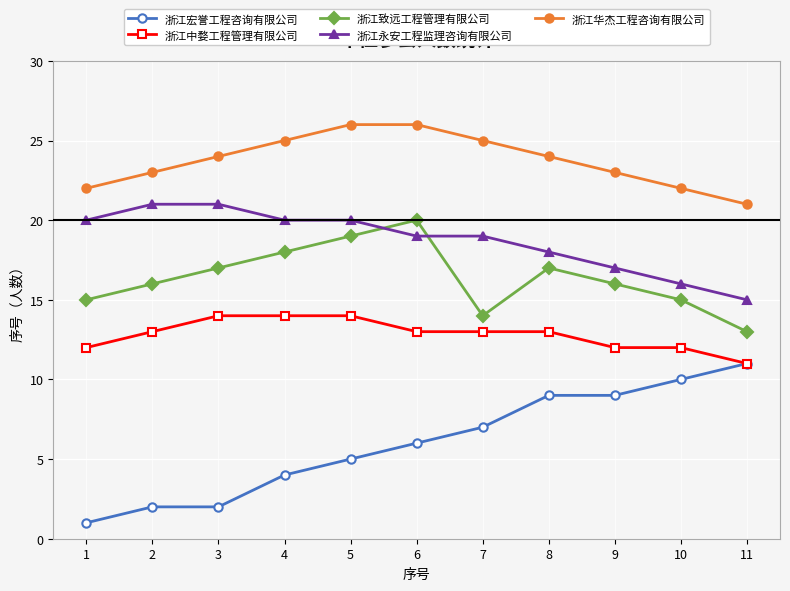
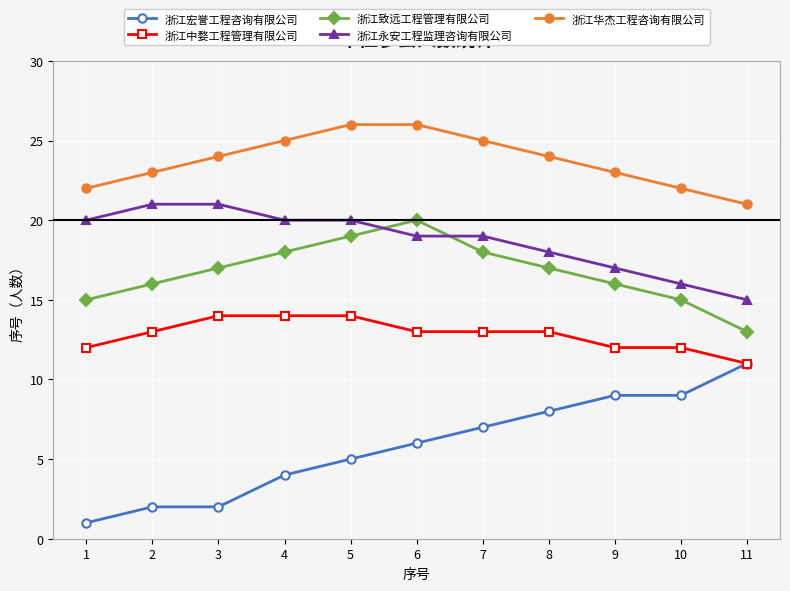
浙江致远工程管理有限公司, 7: 14 -> 18
浙江宏誉工程咨询有限公司, 8: 9 -> 8
浙江宏誉工程咨询有限公司, 10: 10 -> 9
